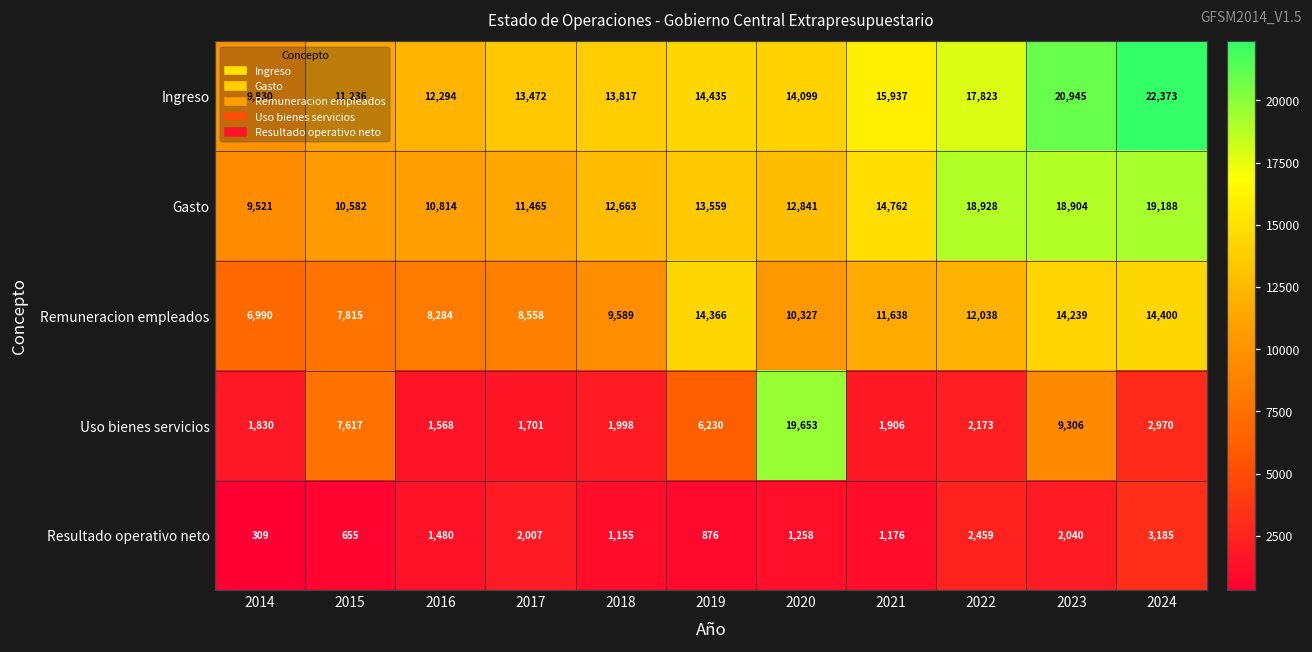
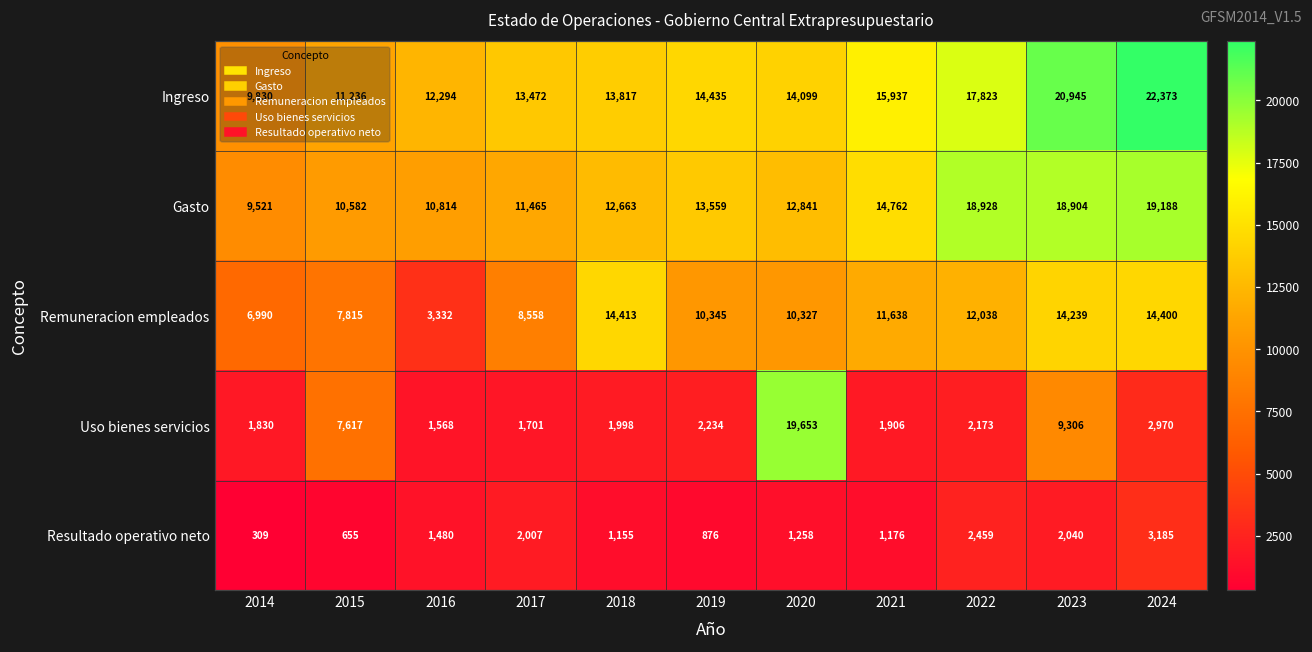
Remuneracion empleados, 2016: 8,284 -> 3,332
Remuneracion empleados, 2018: 9,589 -> 14,413
Remuneracion empleados, 2019: 14,366 -> 10,345
Uso bienes servicios, 2019: 6,230 -> 2,234
